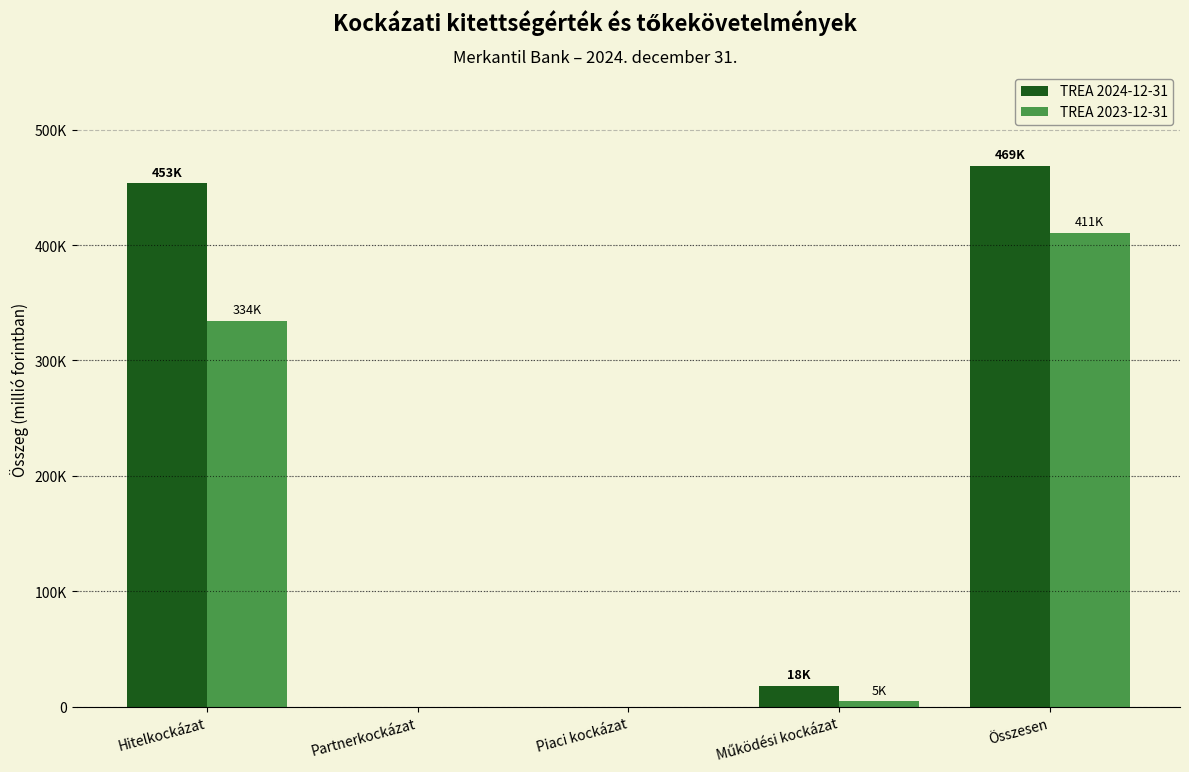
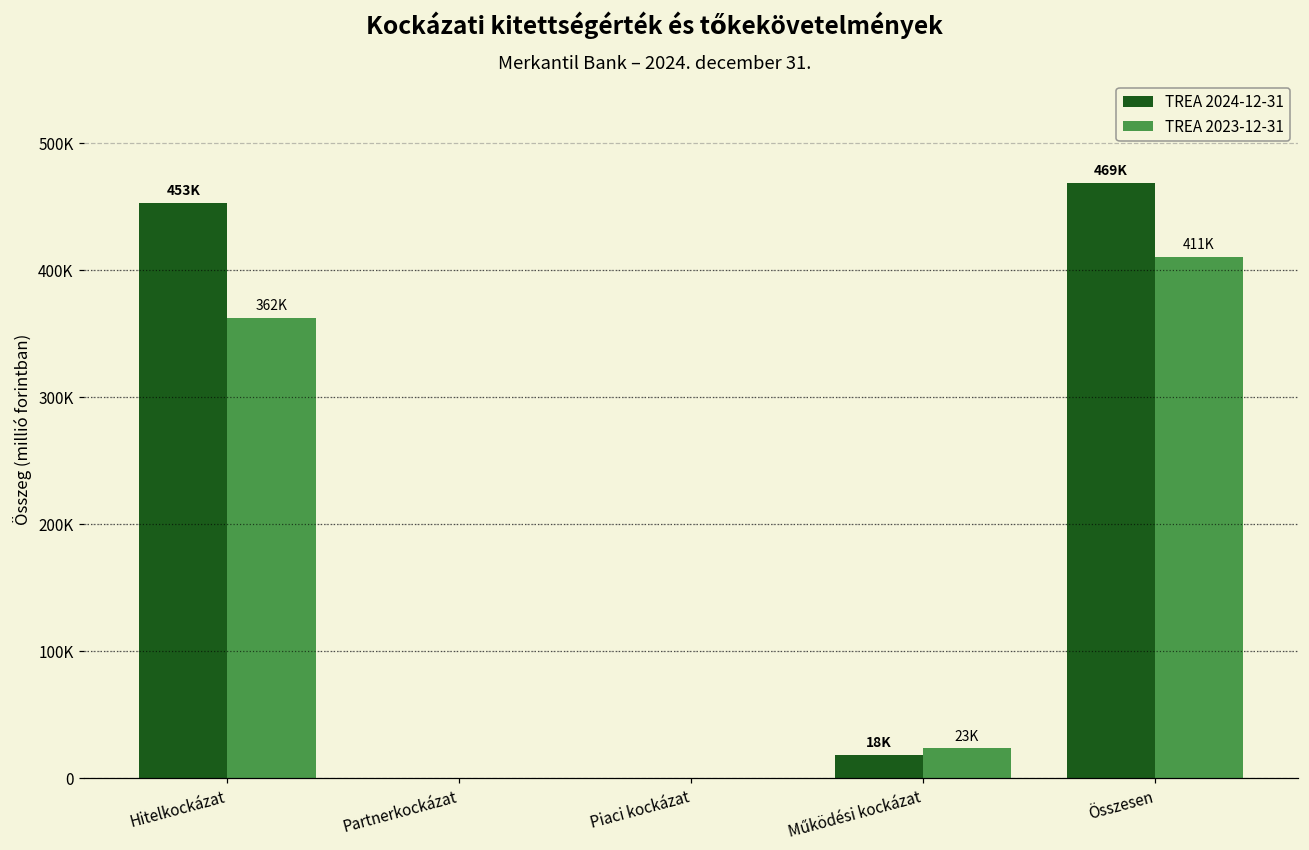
TREA 2023-12-31, Hitelkockázat: 334K -> 362K
TREA 2023-12-31, Működési kockázat: 5K -> 23K
